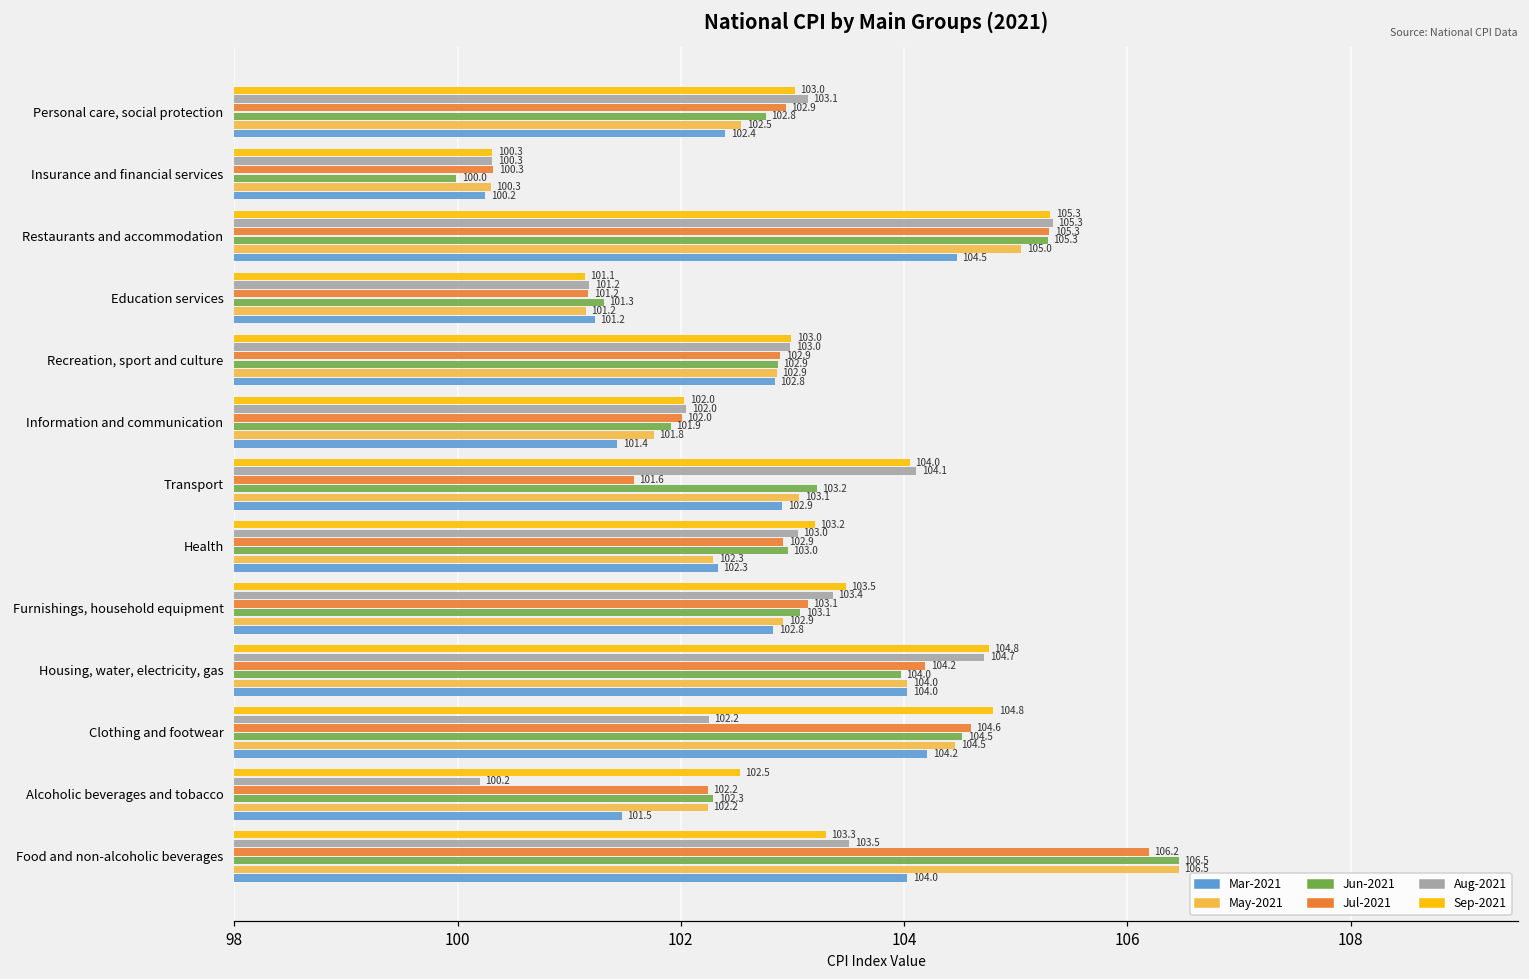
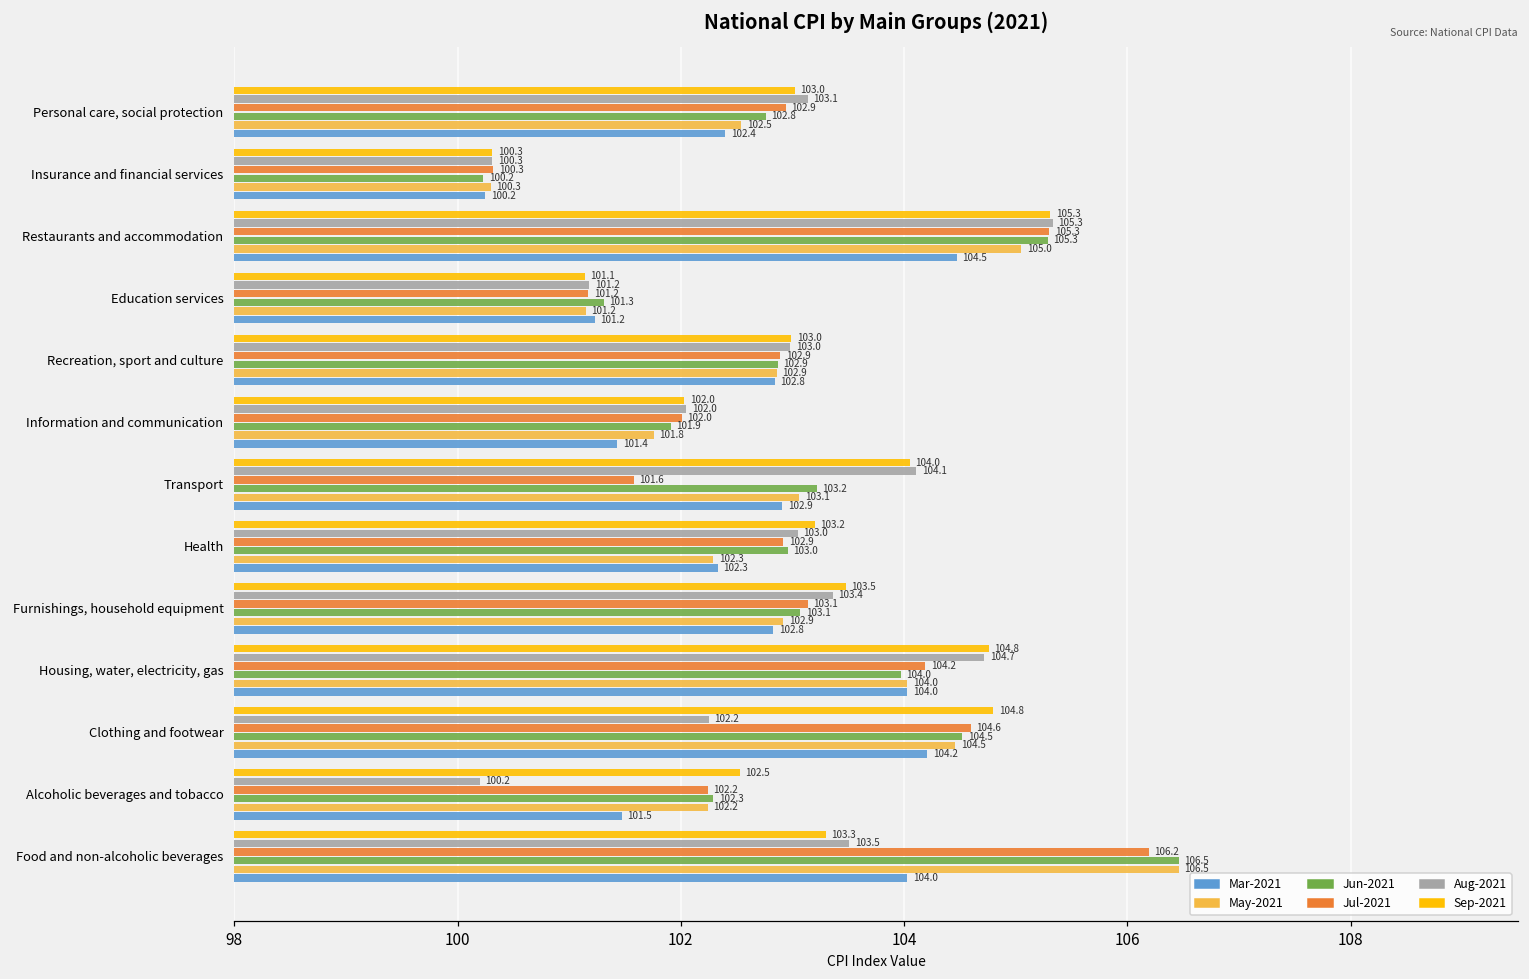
Jun-2021, Insurance and financial services: 100.0 -> 100.2
